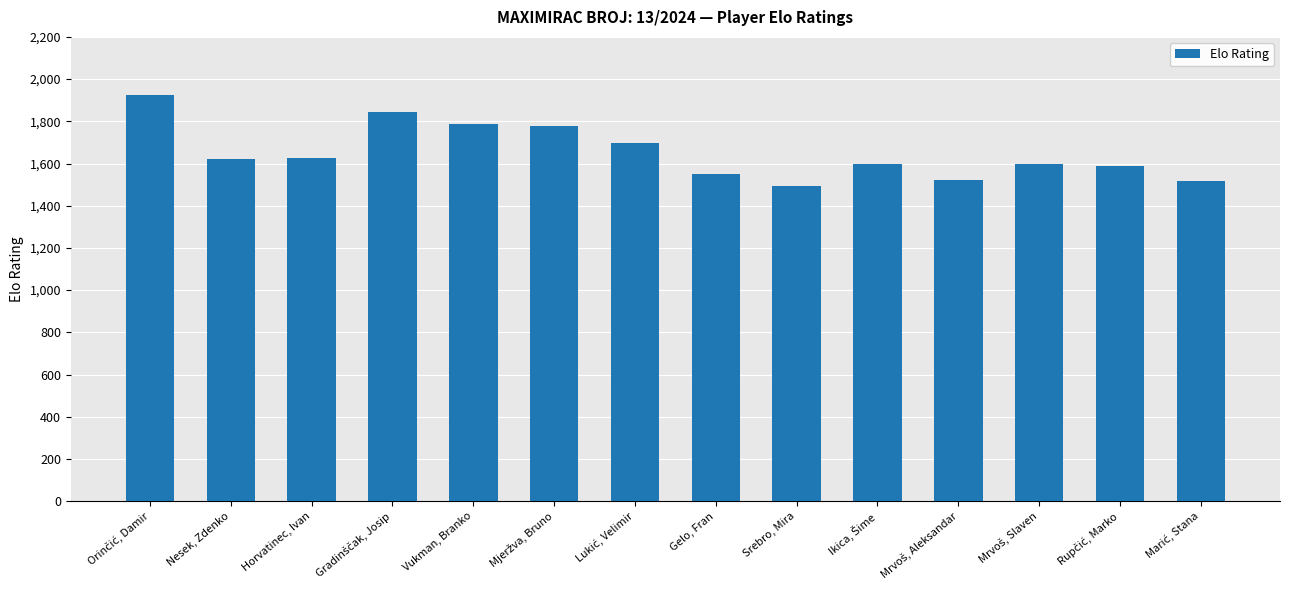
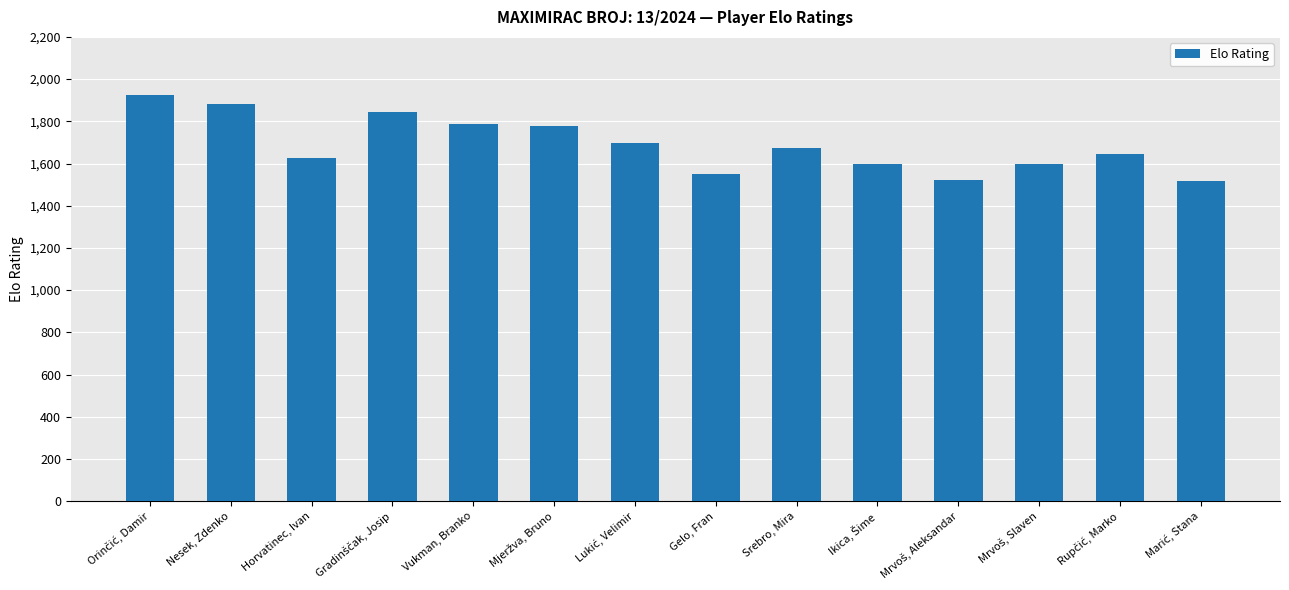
Nesek, Zdenko: 1,620 -> 1,880
Srebro, Mira: 1,490 -> 1,670
Rupčić, Marko: 1,590 -> 1,650
